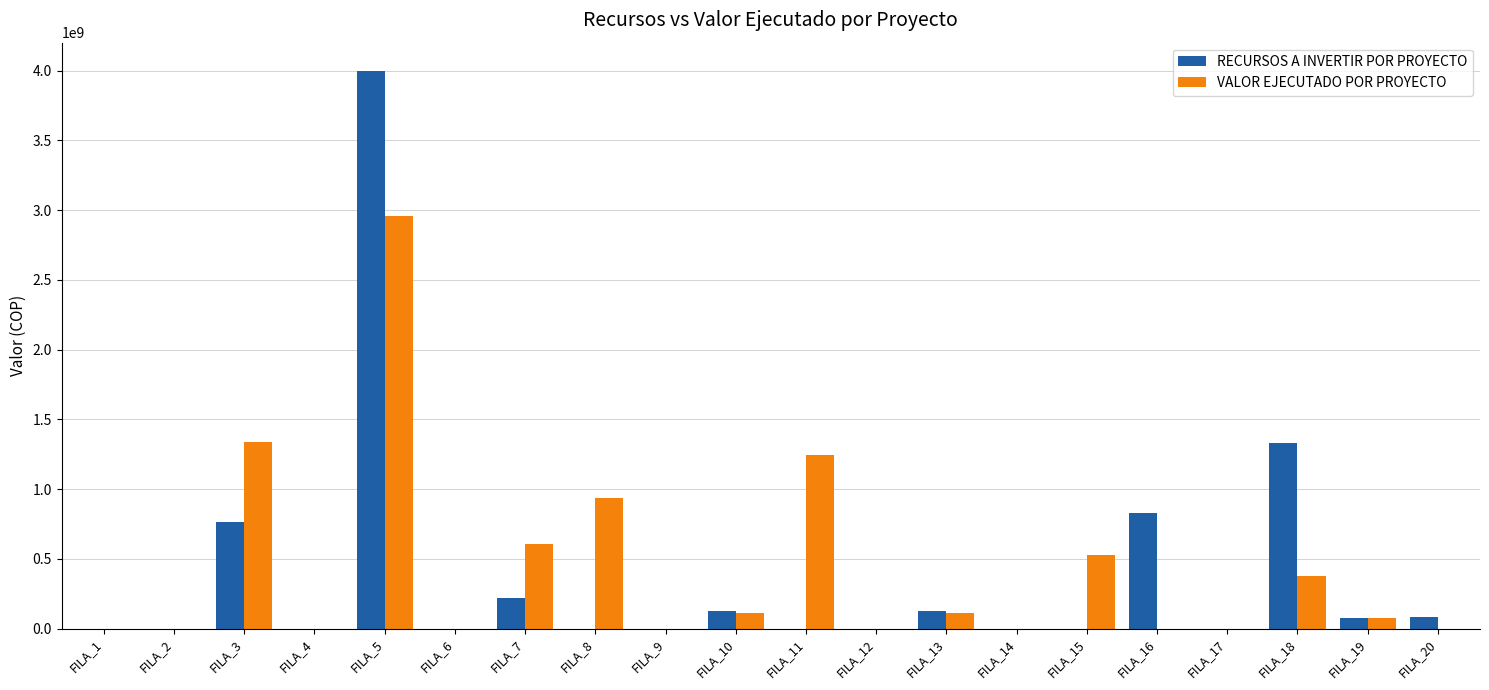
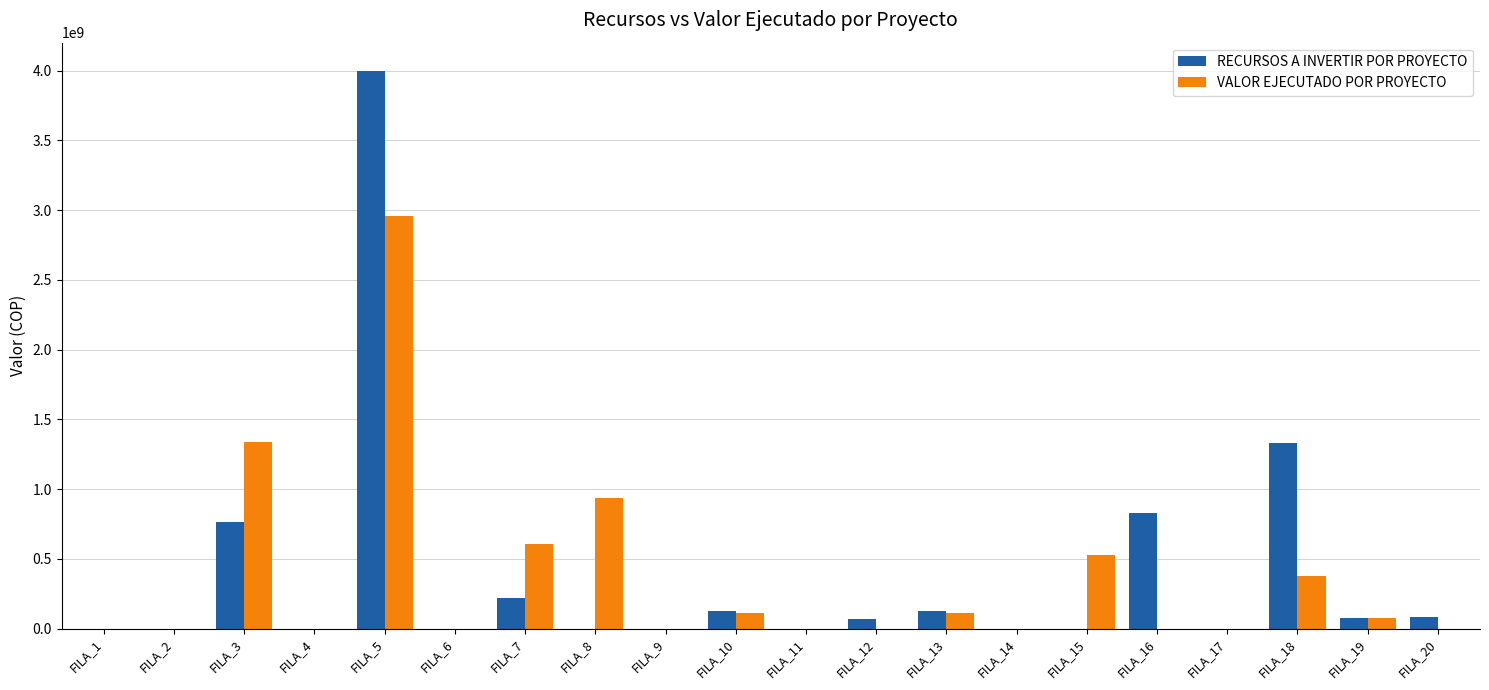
VALOR EJECUTADO POR PROYECTO, FILA_11: 1250000000 -> 0
RECURSOS A INVERTIR POR PROYECTO, FILA_12: 0 -> 70000000
